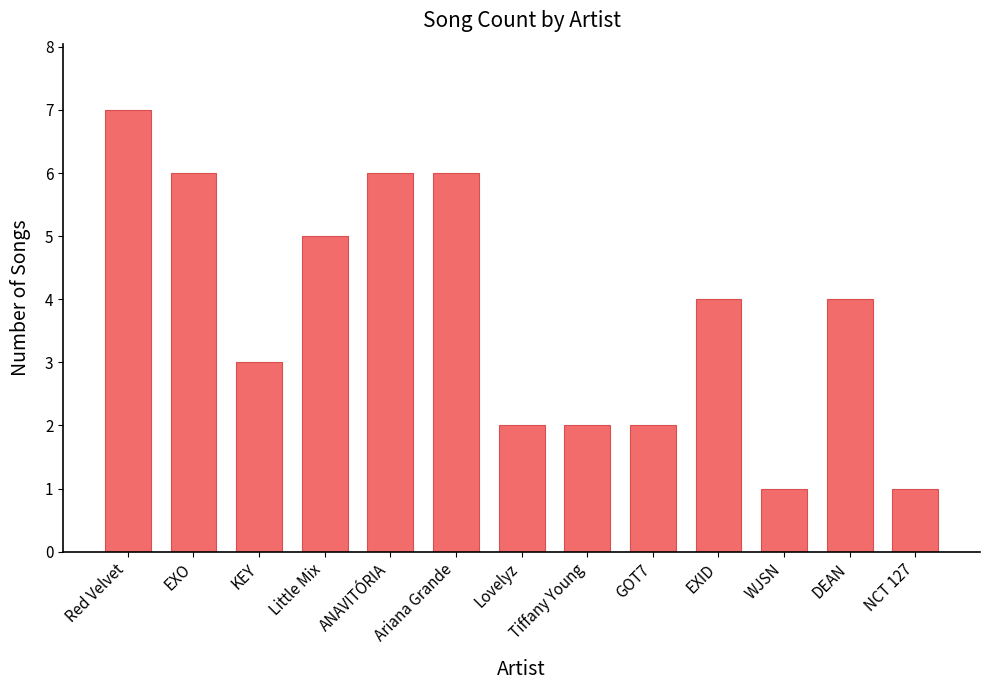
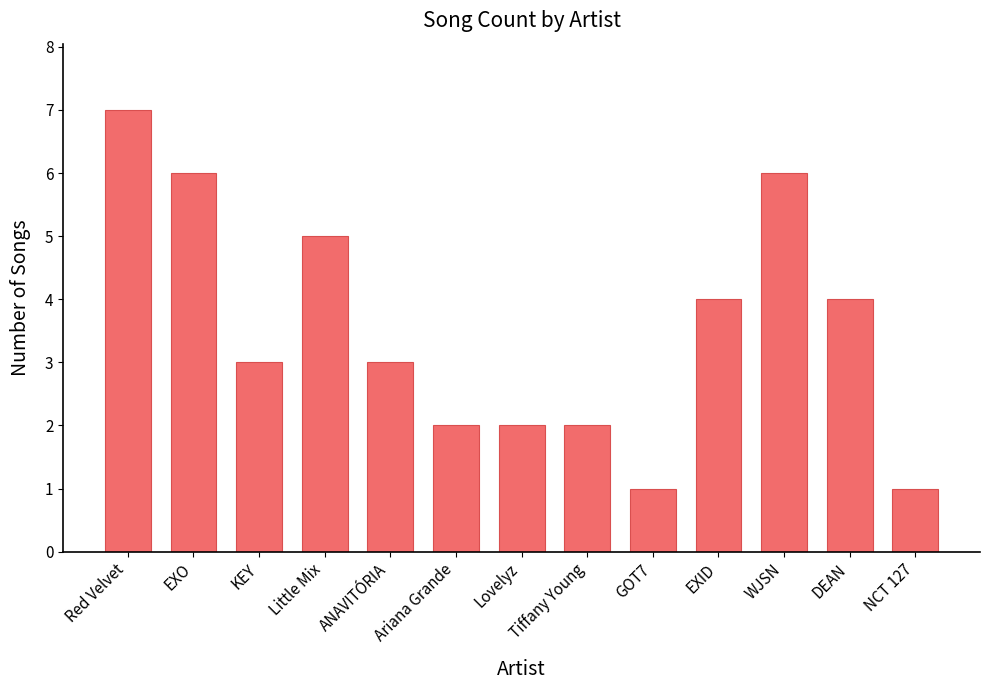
ANAVITÓRIA: 6 -> 3
Ariana Grande: 6 -> 2
GOT7: 2 -> 1
WJSN: 1 -> 6
